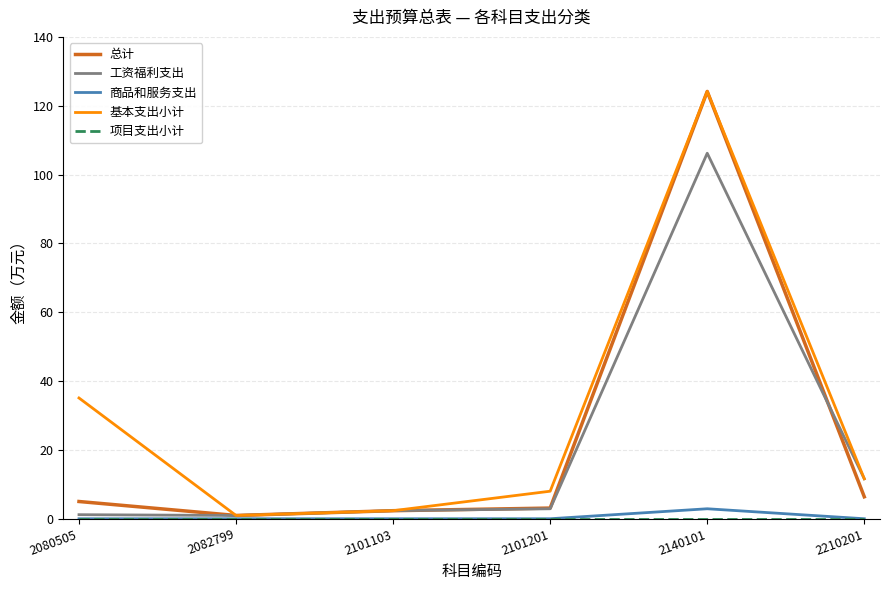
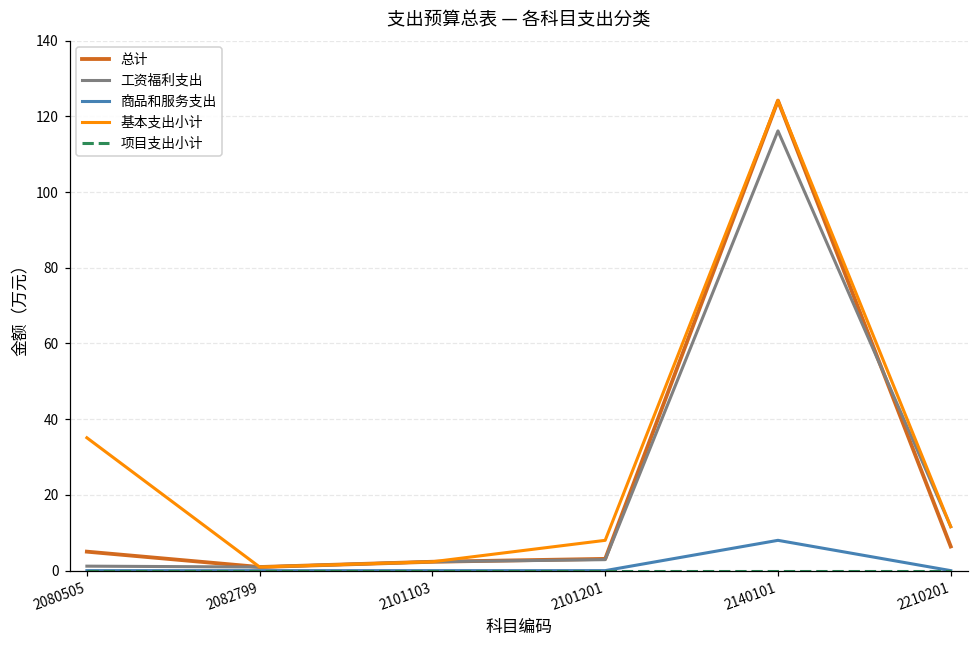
工资福利支出, 2140101: 106 -> 116
商品和服务支出, 2140101: 3 -> 8
